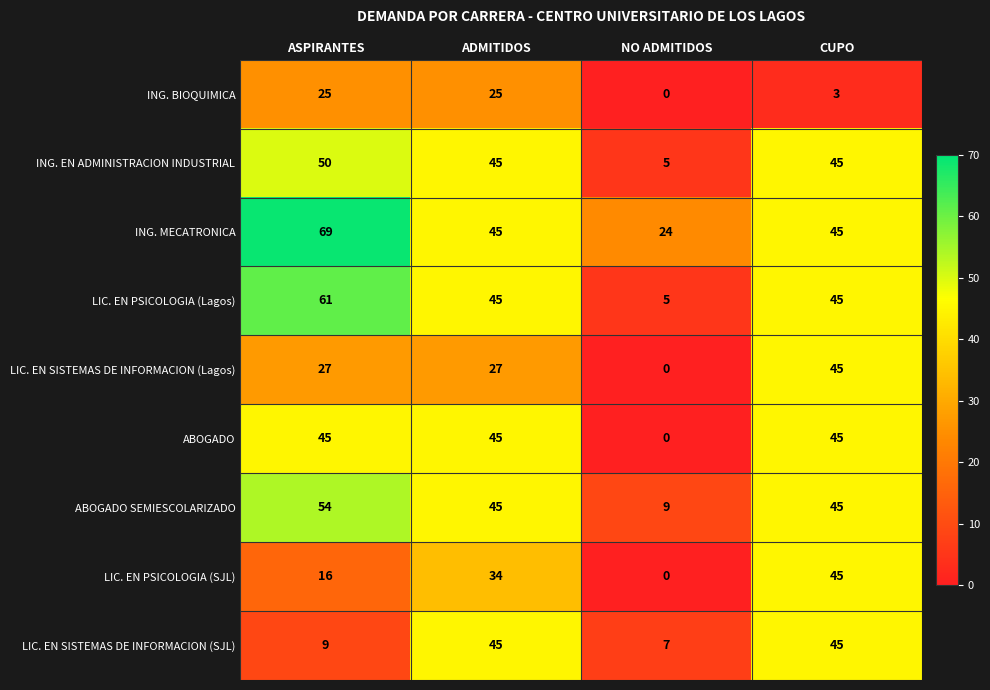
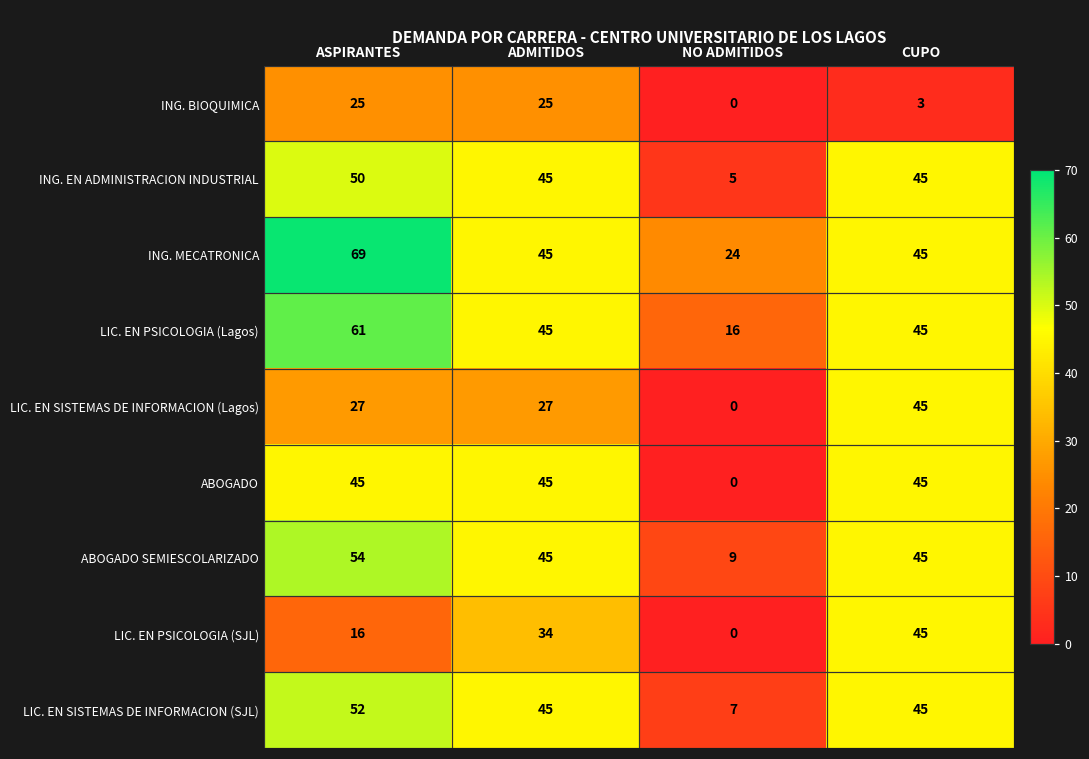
LIC. EN PSICOLOGIA (Lagos), NO ADMITIDOS: 5 -> 16
LIC. EN SISTEMAS DE INFORMACION (SJL), ASPIRANTES: 9 -> 52
